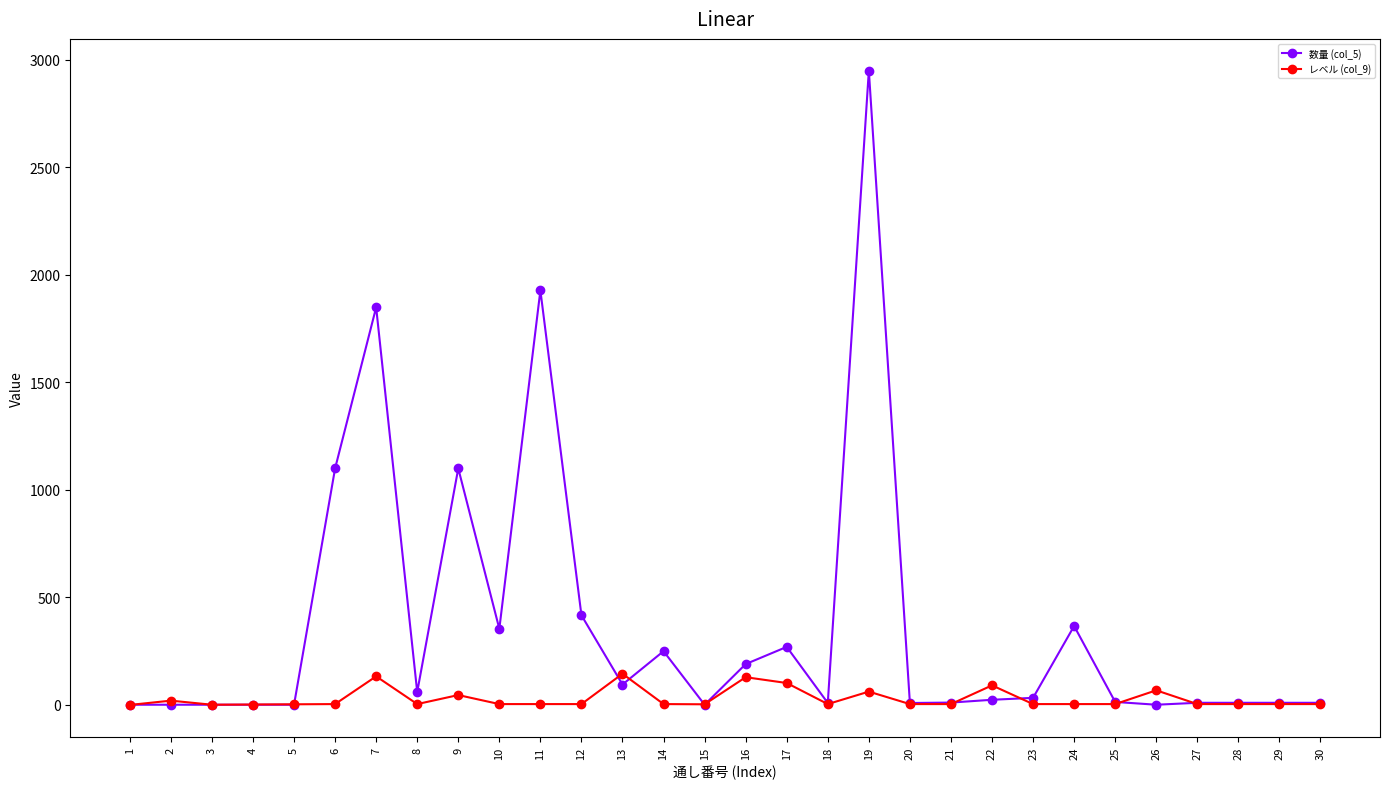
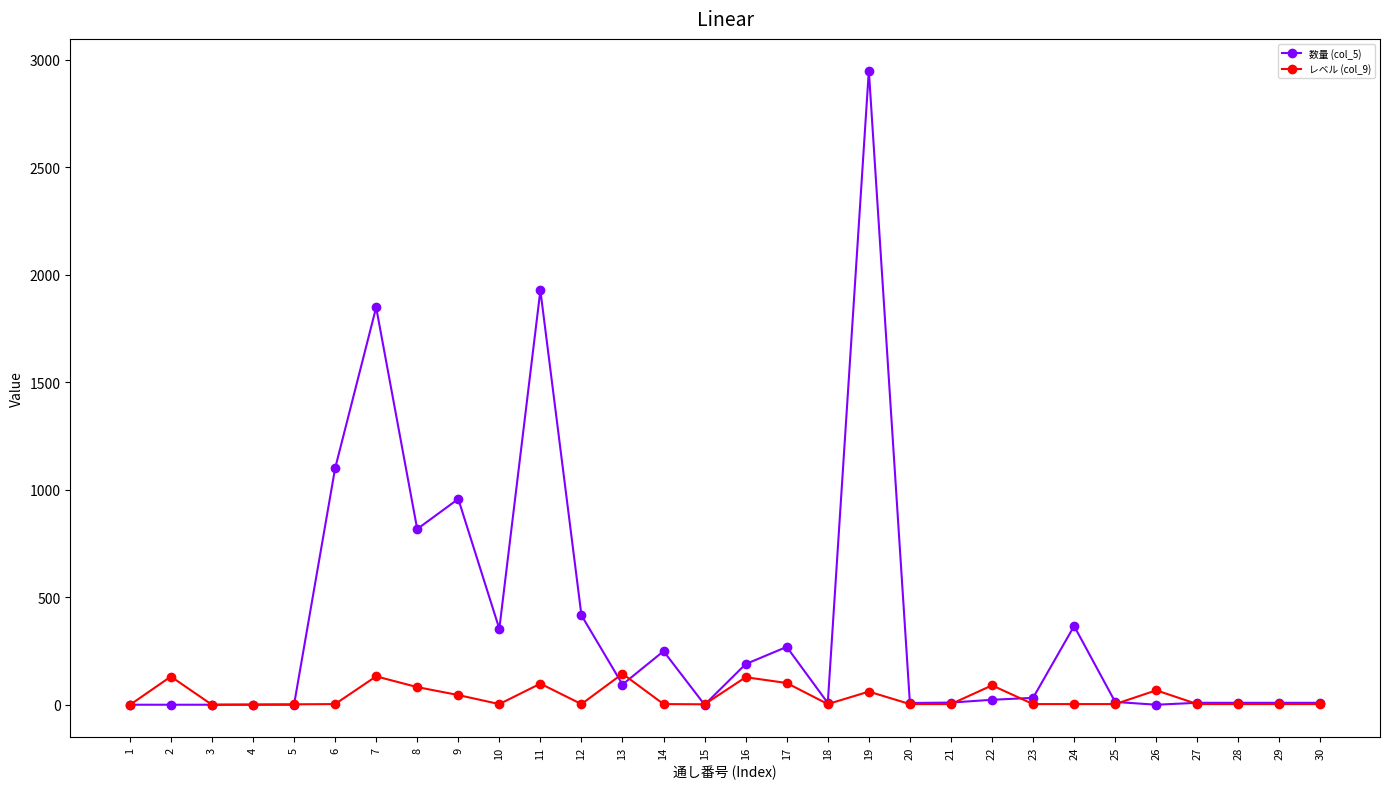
レベル (col_9), 2: 20 -> 130
数量 (col_5), 8: 60 -> 820
レベル (col_9), 8: 0 -> 80
数量 (col_5), 9: 1100 -> 960
レベル (col_9), 11: 0 -> 100
